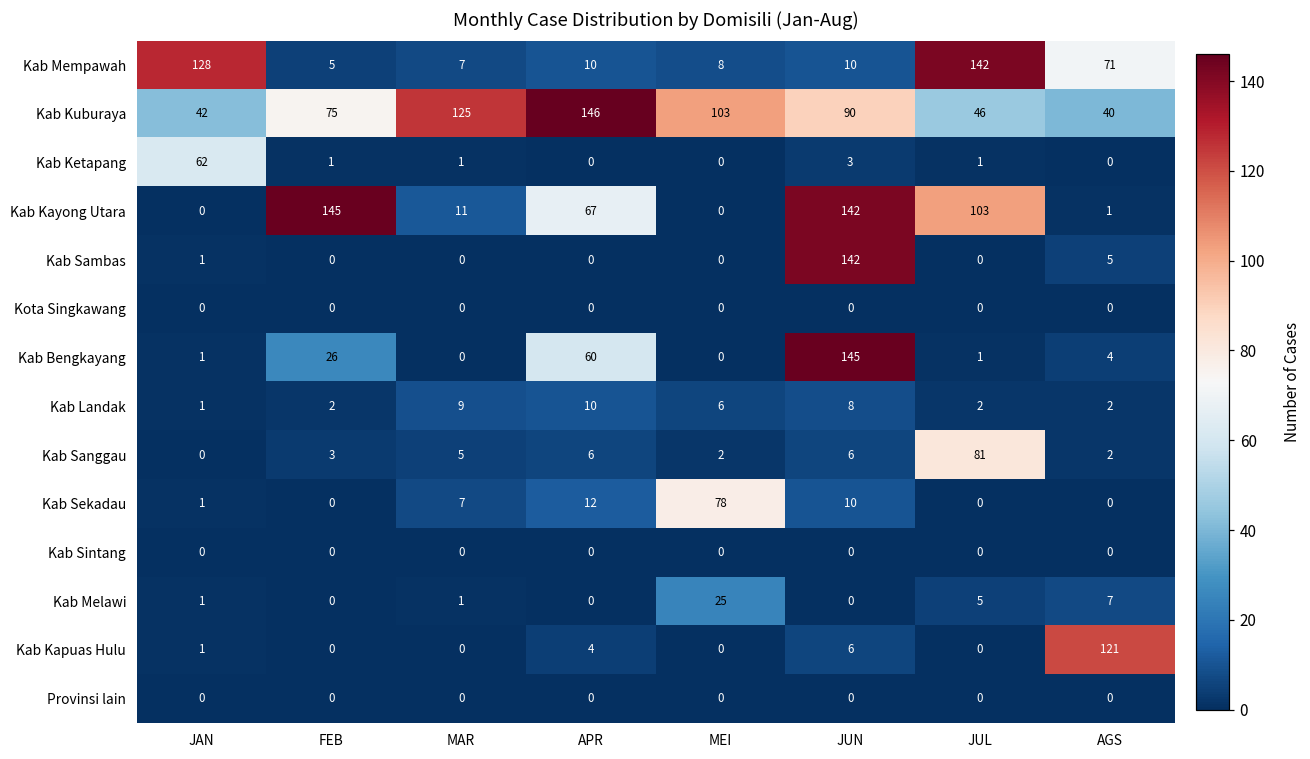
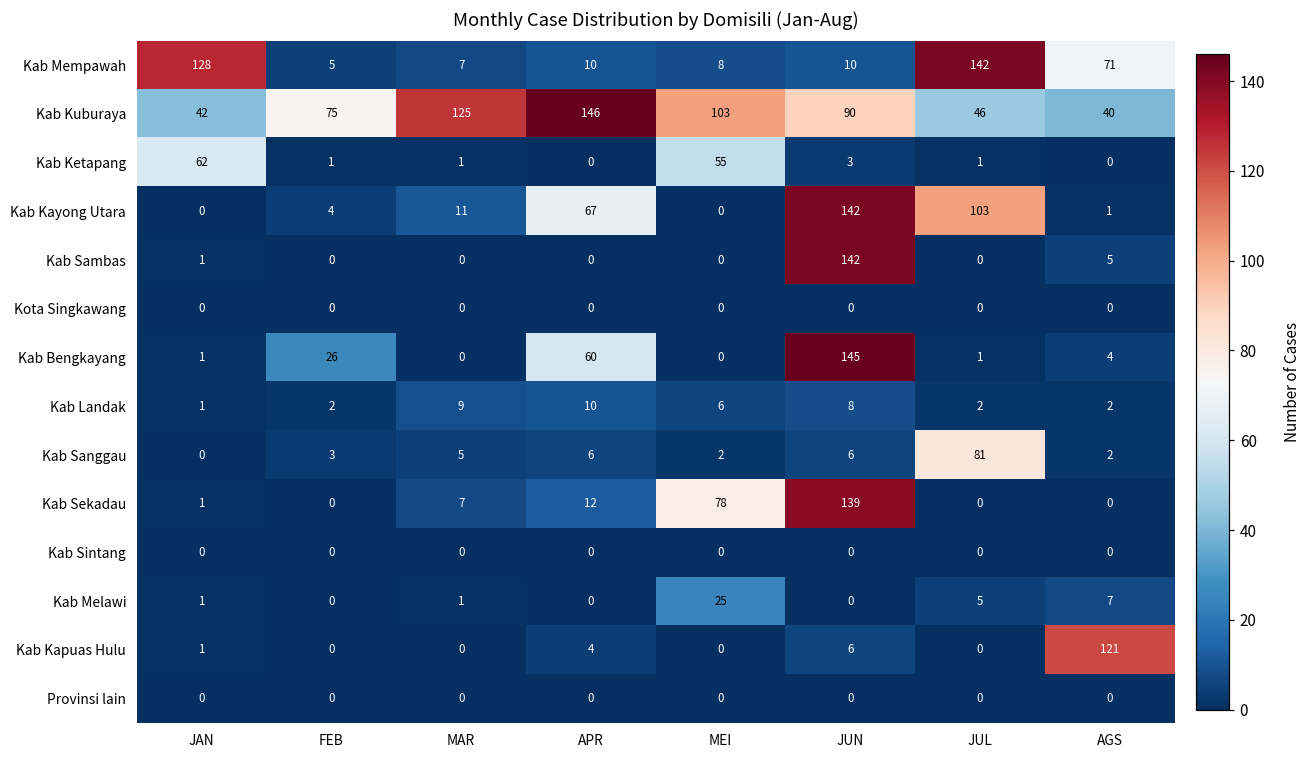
Kab Ketapang, MEI: 0 -> 55
Kab Kayong Utara, FEB: 145 -> 4
Kab Sekadau, JUN: 10 -> 139
